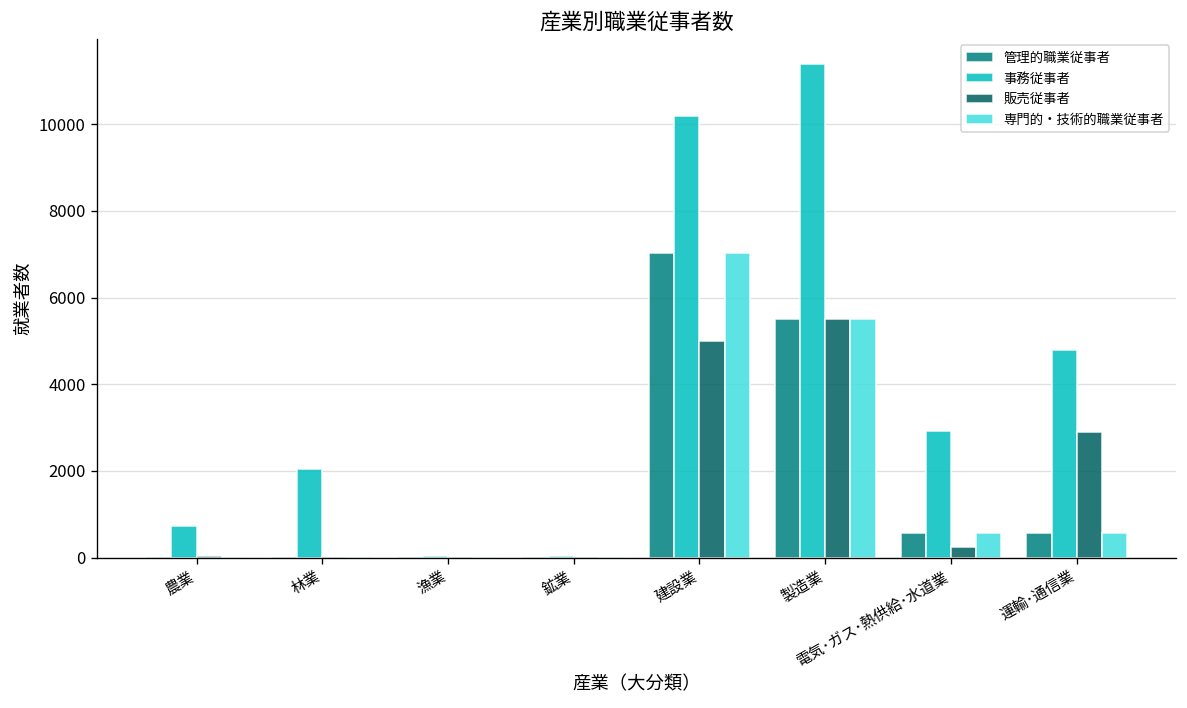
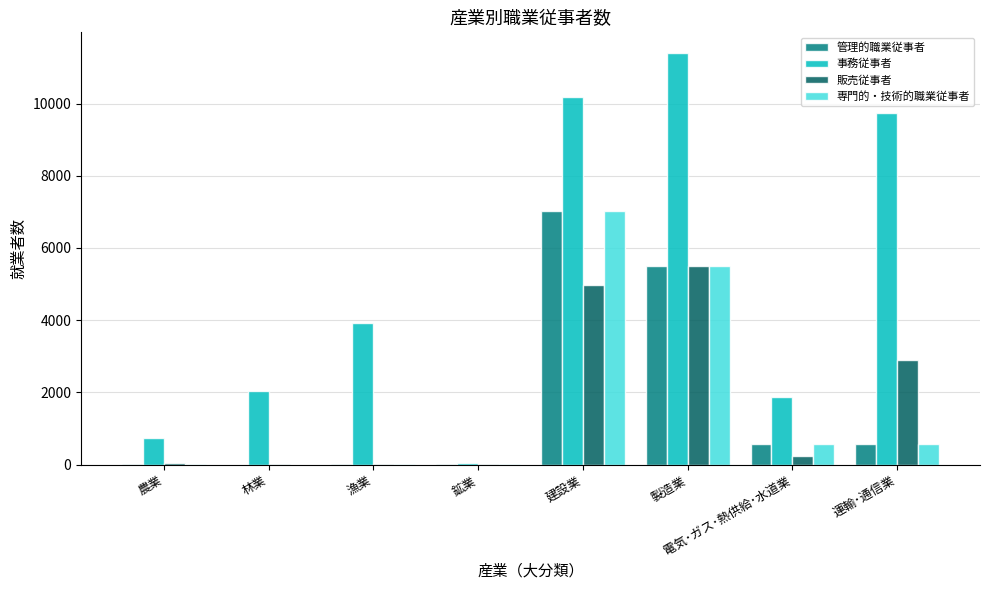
事務従事者, 漁業: 0 -> 3900
事務従事者, 電気･ガス･熱供給･水道業: 2900 -> 1900
事務従事者, 運輸･通信業: 4800 -> 9700
